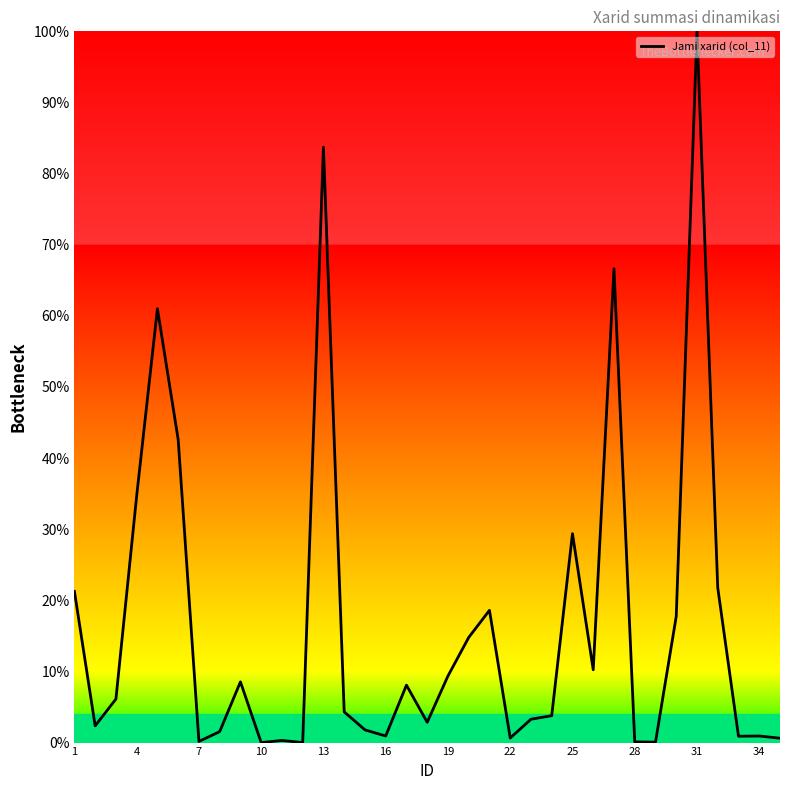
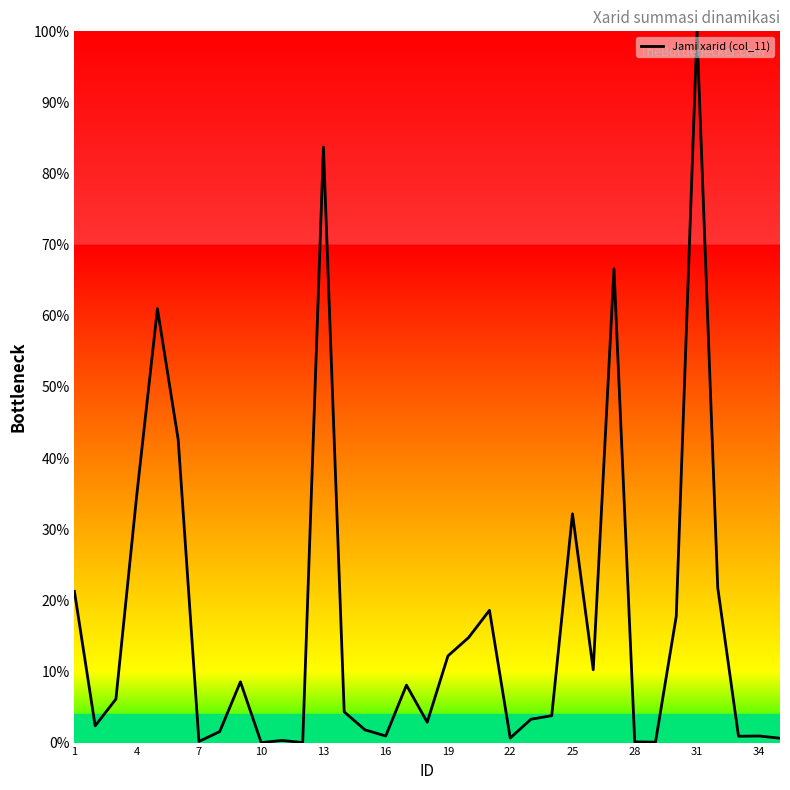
19: 9% -> 12%
25: 29% -> 32%
